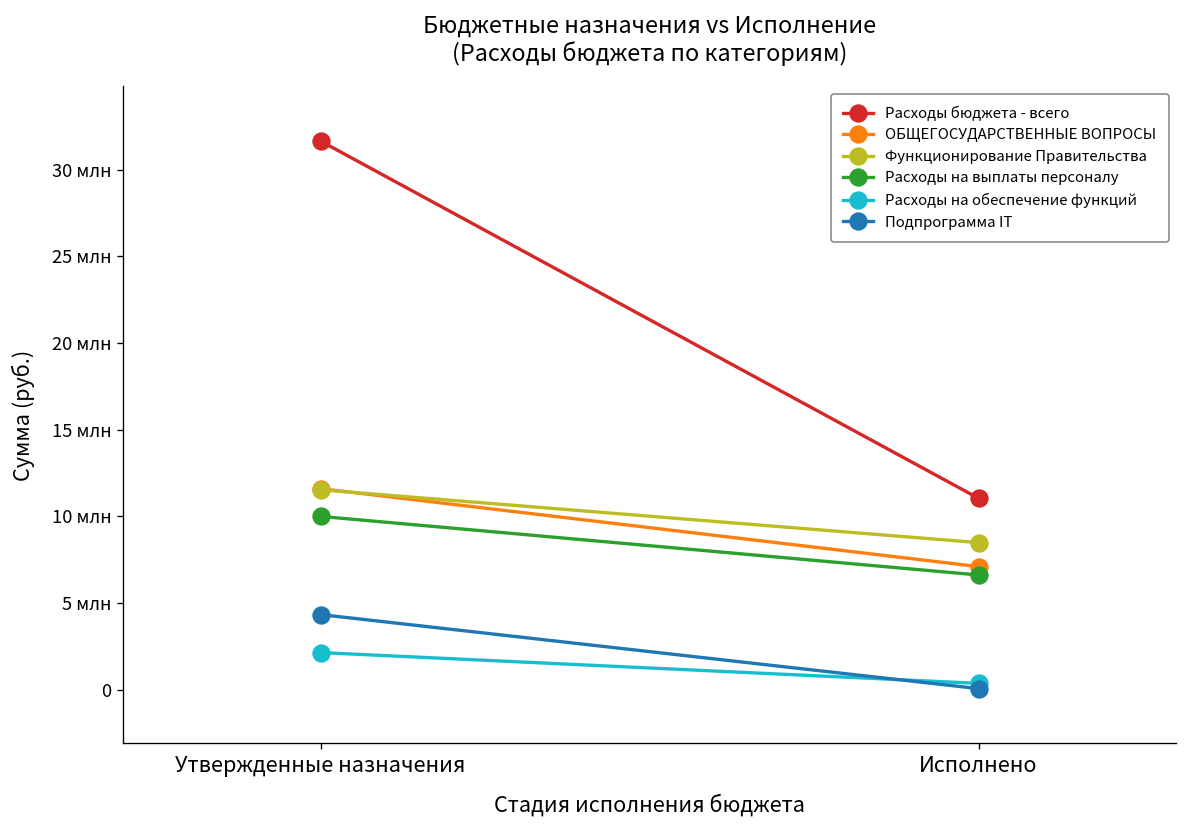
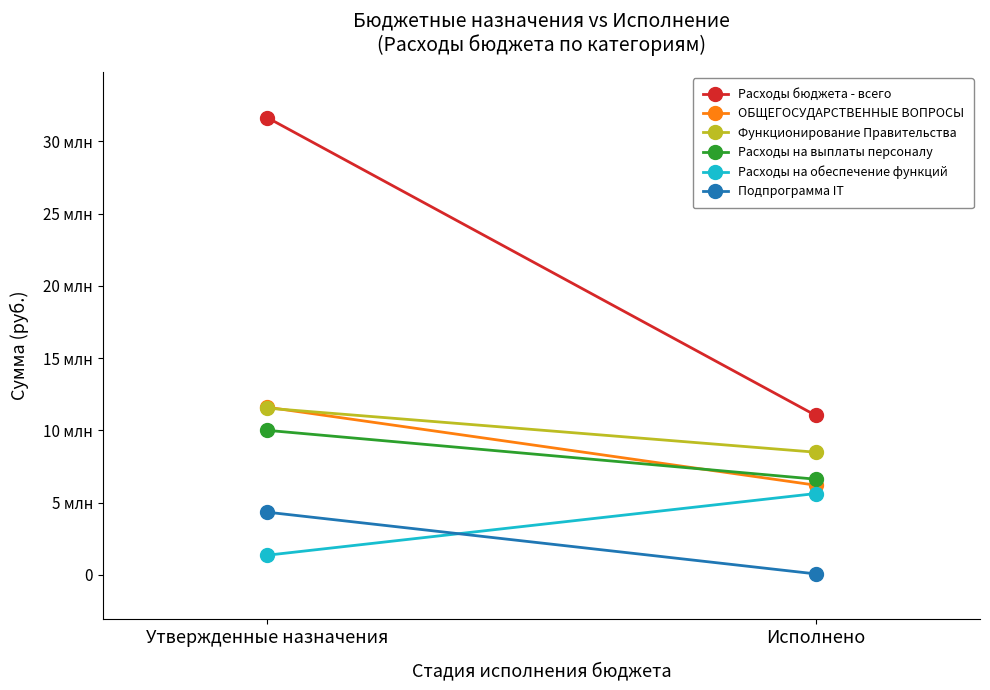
Расходы на обеспечение функций, Утвержденные назначения: 2.1 млн -> 1.4 млн
ОБЩЕГОСУДАРСТВЕННЫЕ ВОПРОСЫ, Исполнено: 7.1 млн -> 6.2 млн
Расходы на обеспечение функций, Исполнено: 0.4 млн -> 5.6 млн
